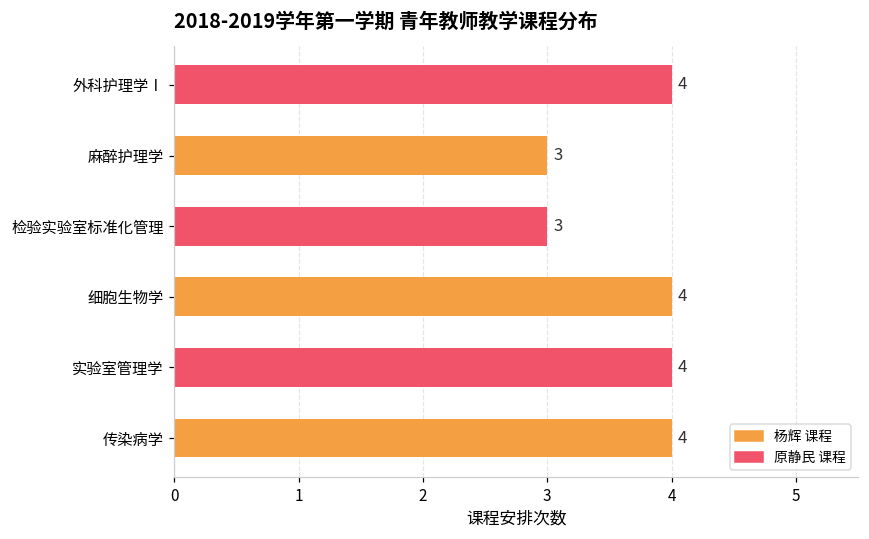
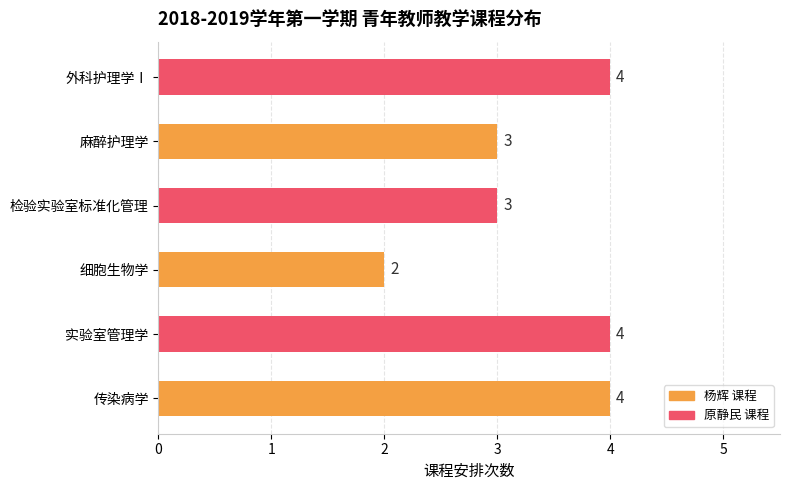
细胞生物学: 4 -> 2
